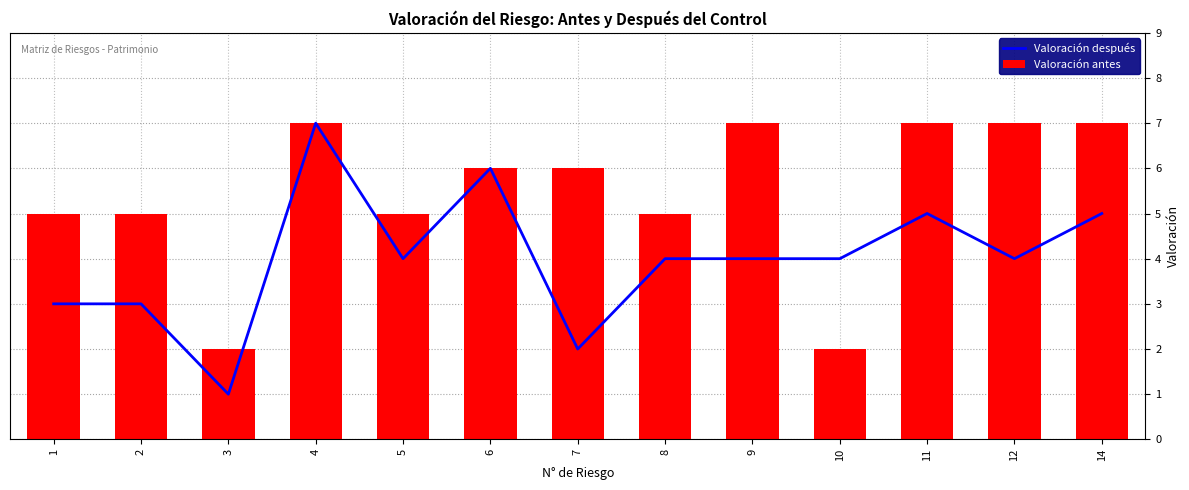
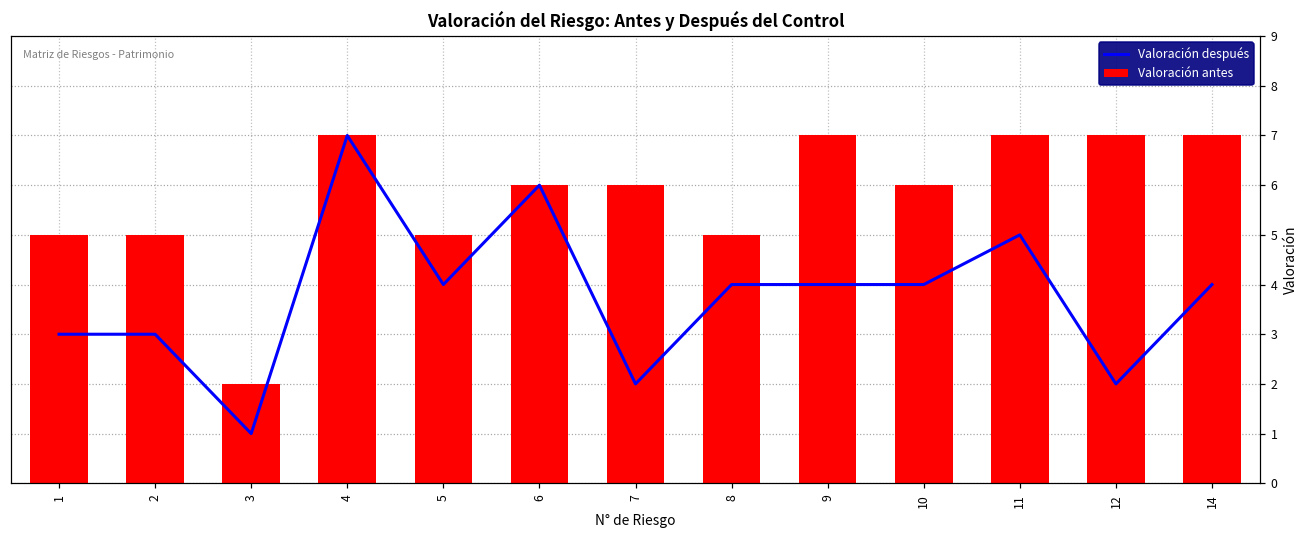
Valoración antes, 10: 2 -> 6
Valoración después, 12: 4 -> 2
Valoración después, 14: 5 -> 4
